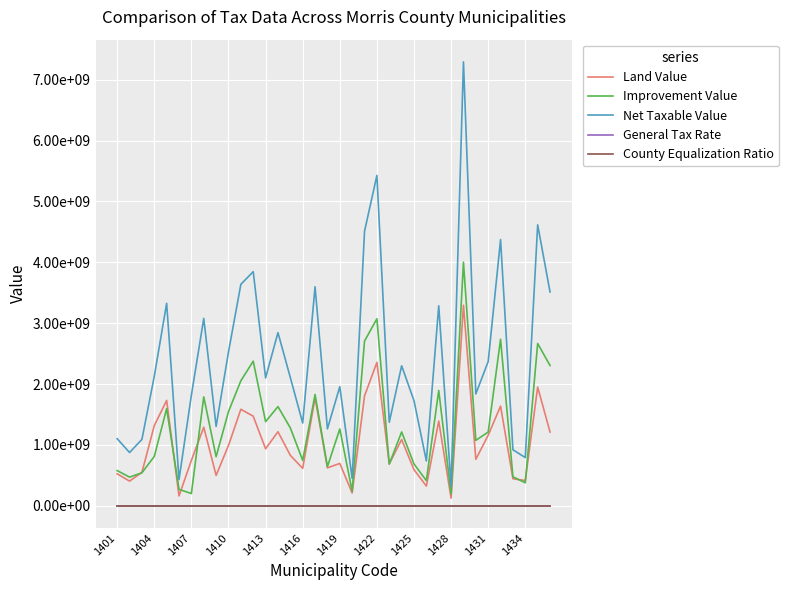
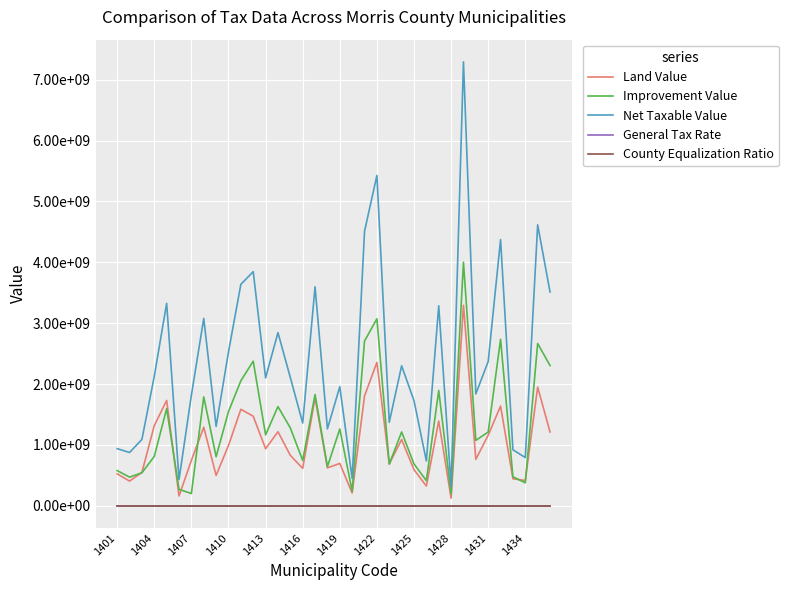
Net Taxable Value, 1401: 1100000000 -> 900000000
Improvement Value, 1413: 1400000000 -> 1200000000
